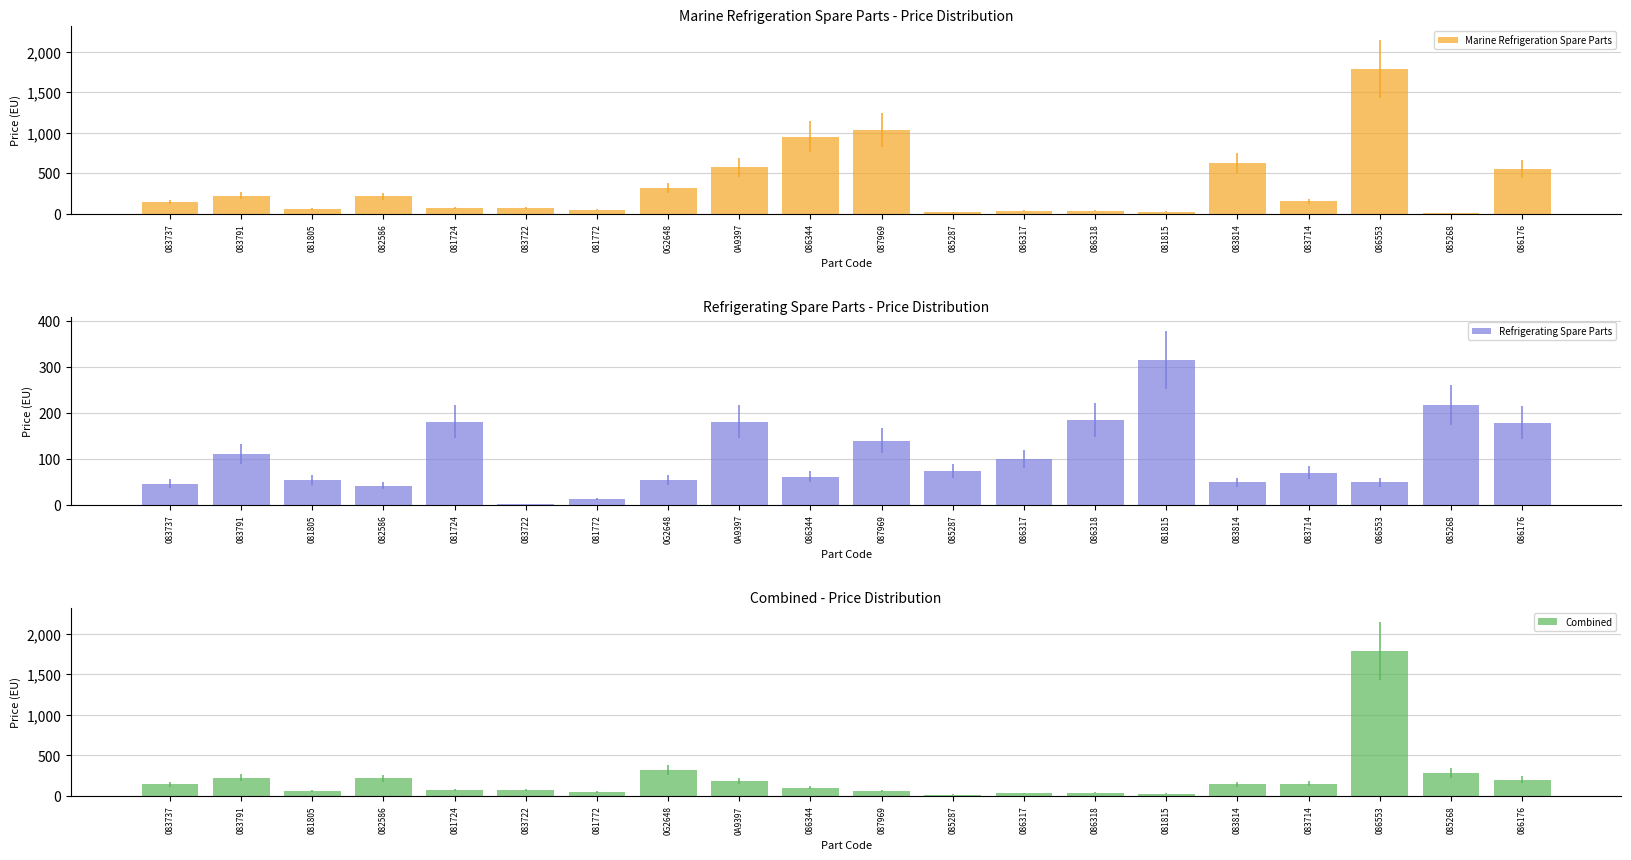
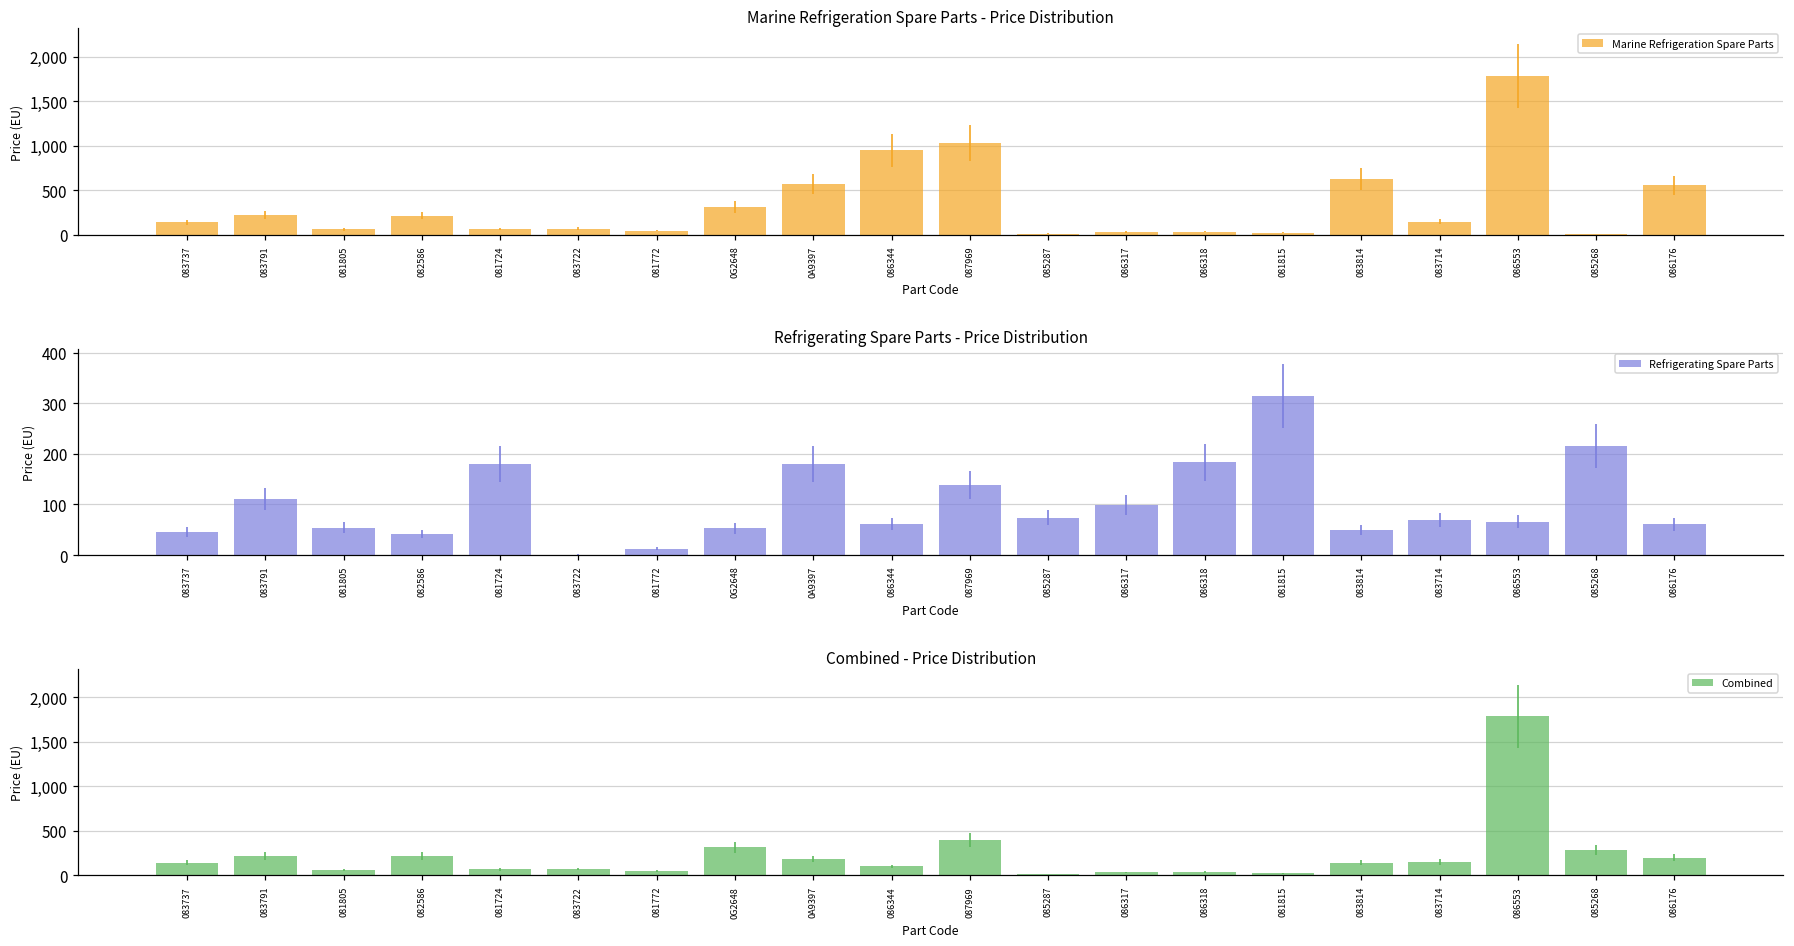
Refrigerating Spare Parts - Price Distribution, 086553: 50 -> 70
Refrigerating Spare Parts - Price Distribution, 086176: 180 -> 60
Combined - Price Distribution, 087969: 100 -> 400
